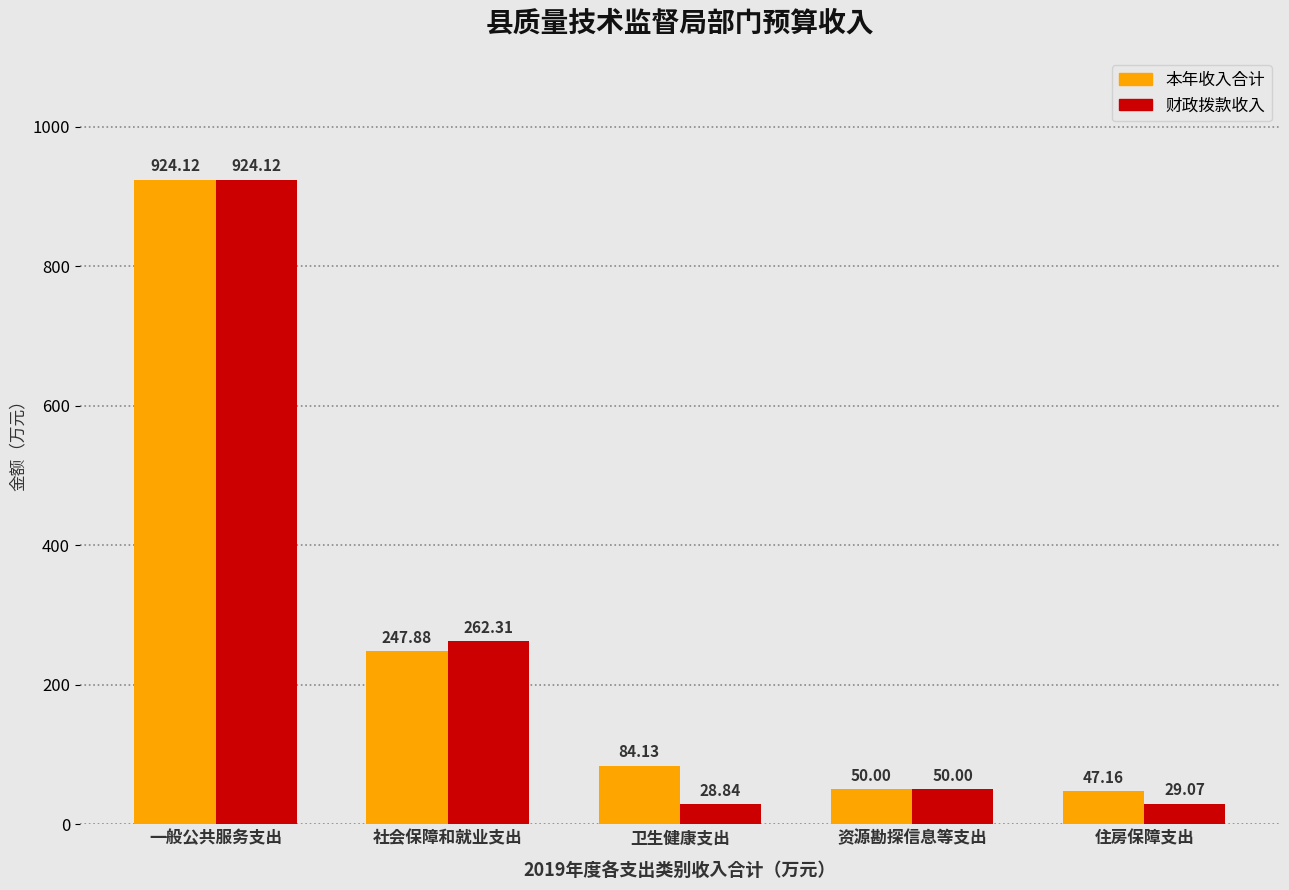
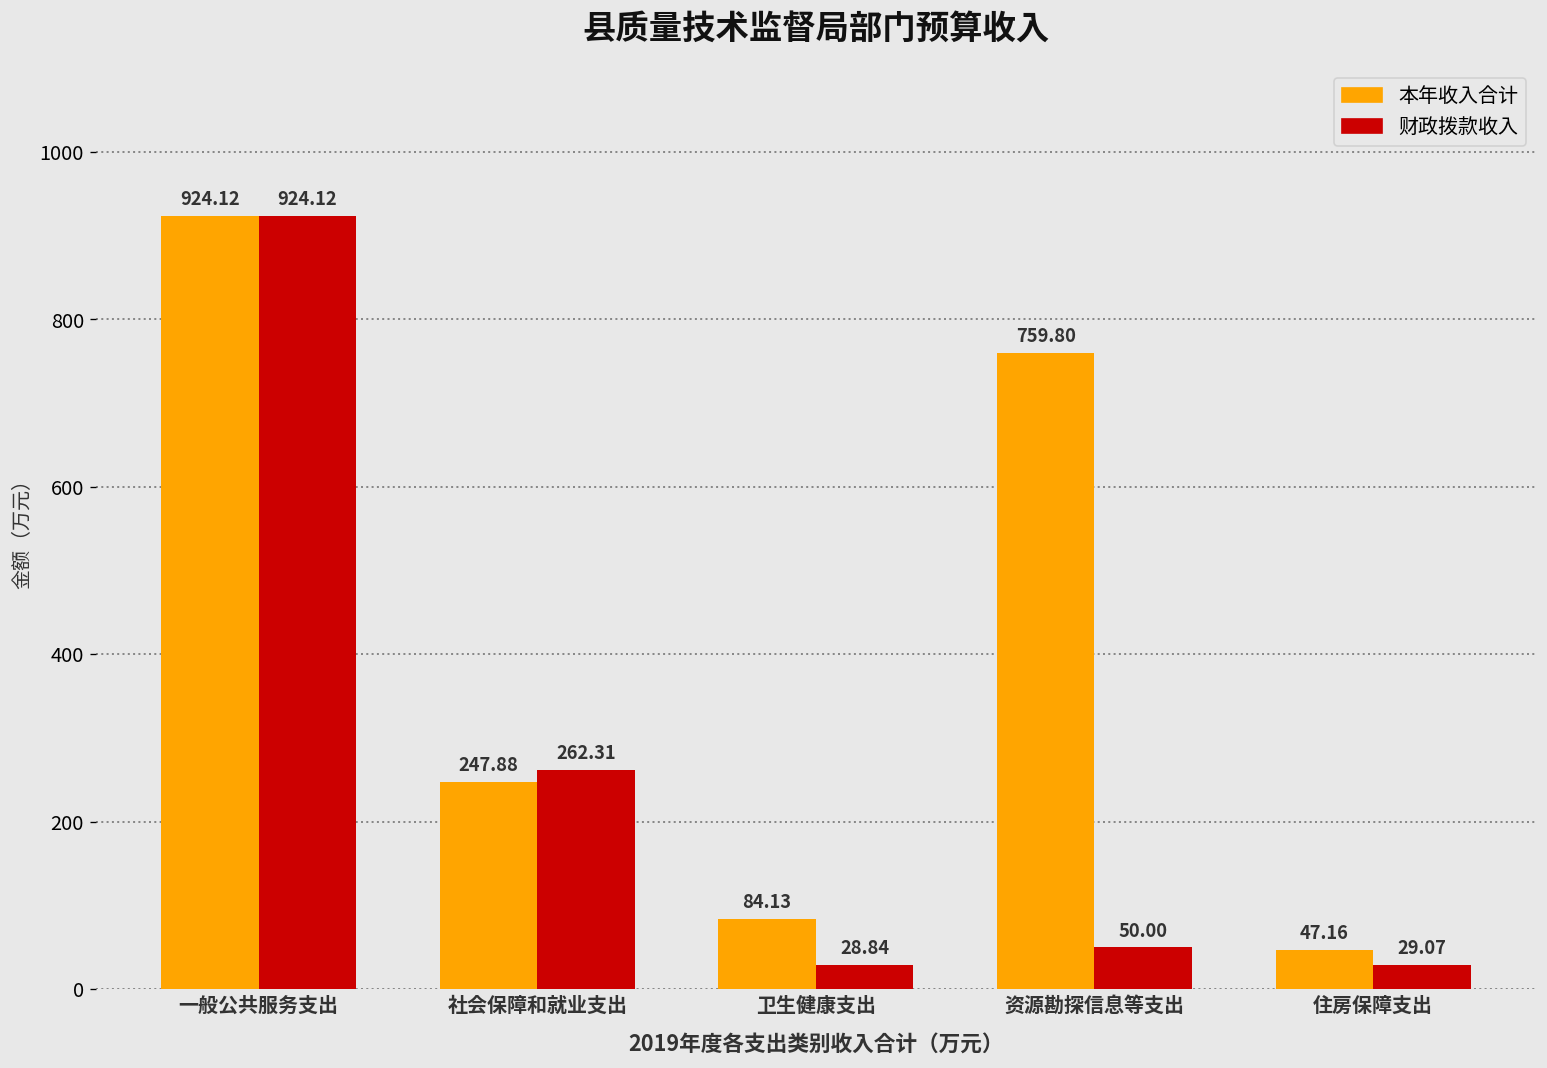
本年收入合计, 资源勘探信息等支出: 50.00 -> 759.80
